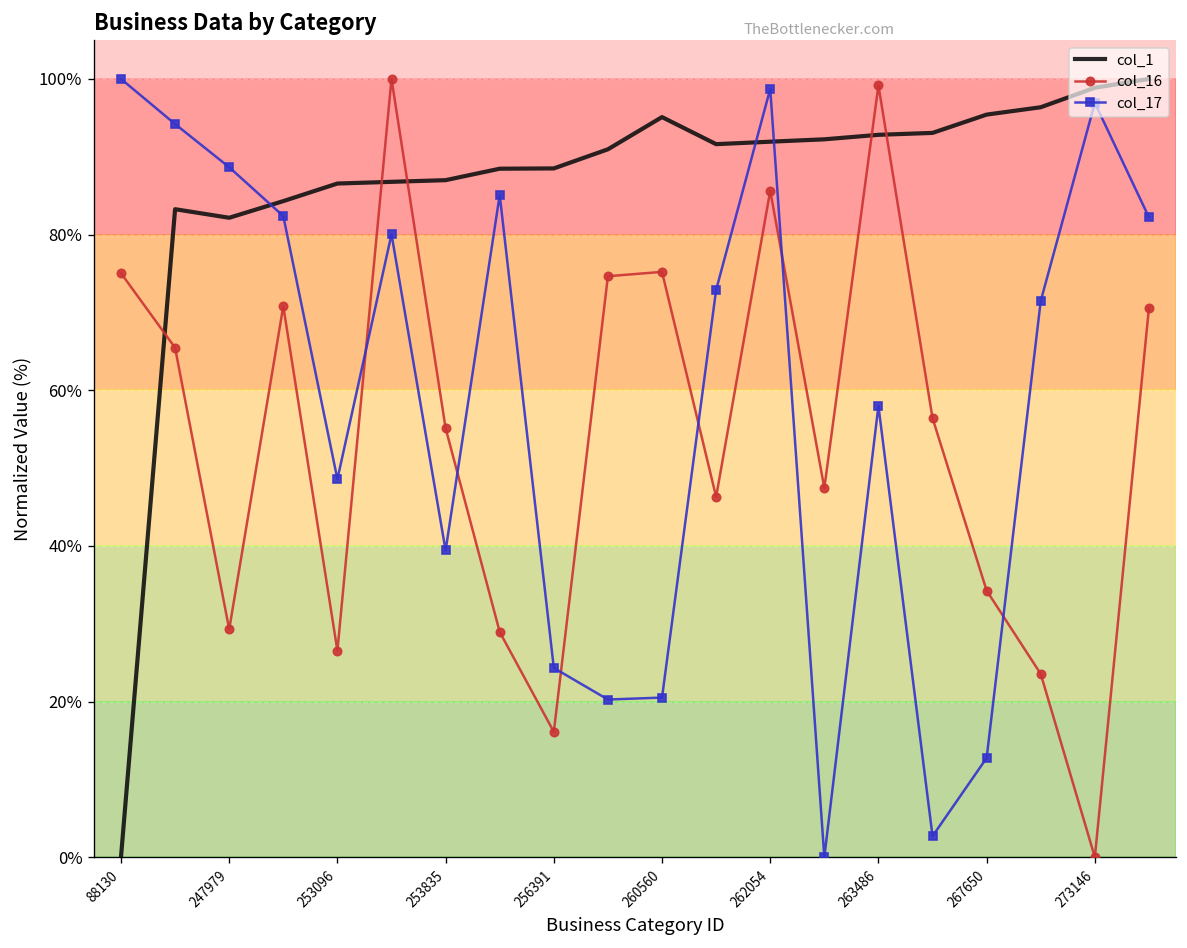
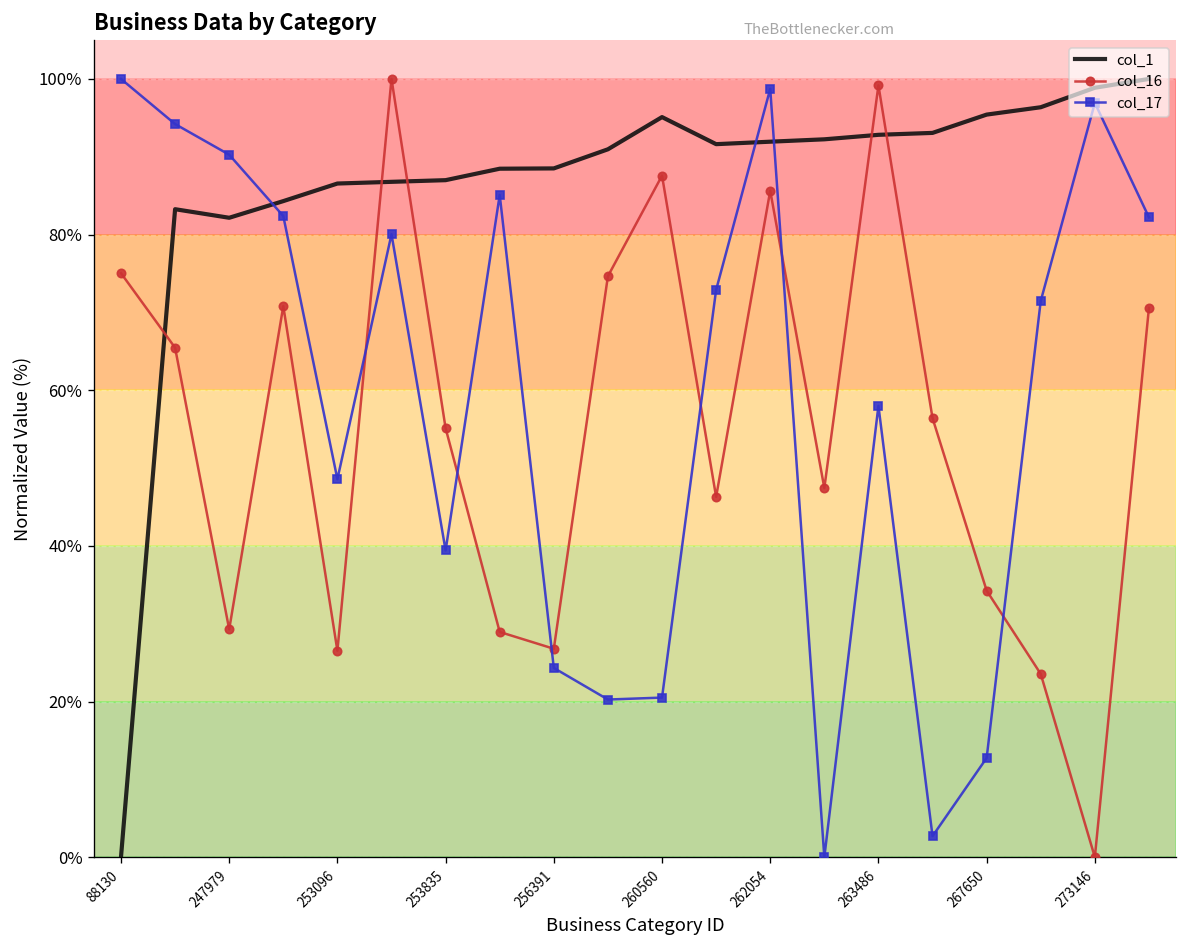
col_17, 247979: 89% -> 90%
col_16, 256391: 16% -> 27%
col_16, 260560: 75% -> 88%
